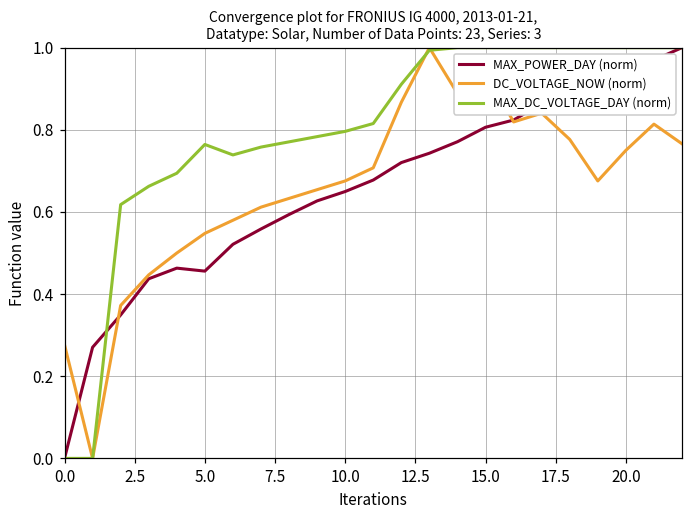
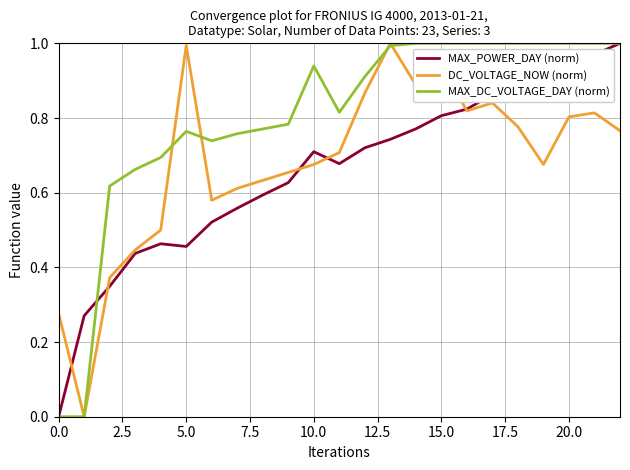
DC_VOLTAGE_NOW (norm), 5.0: 0.55 -> 0.99
MAX_POWER_DAY (norm), 10.0: 0.65 -> 0.71
MAX_DC_VOLTAGE_DAY (norm), 10.0: 0.80 -> 0.94
DC_VOLTAGE_NOW (norm), 20.0: 0.75 -> 0.80
